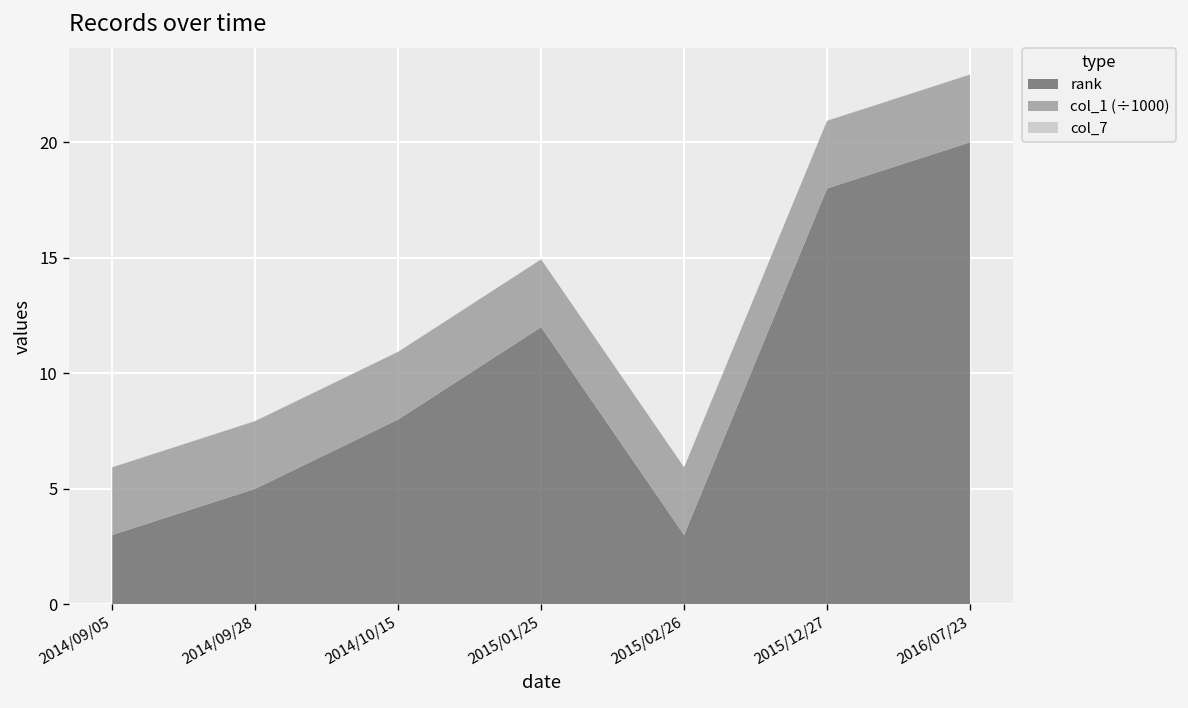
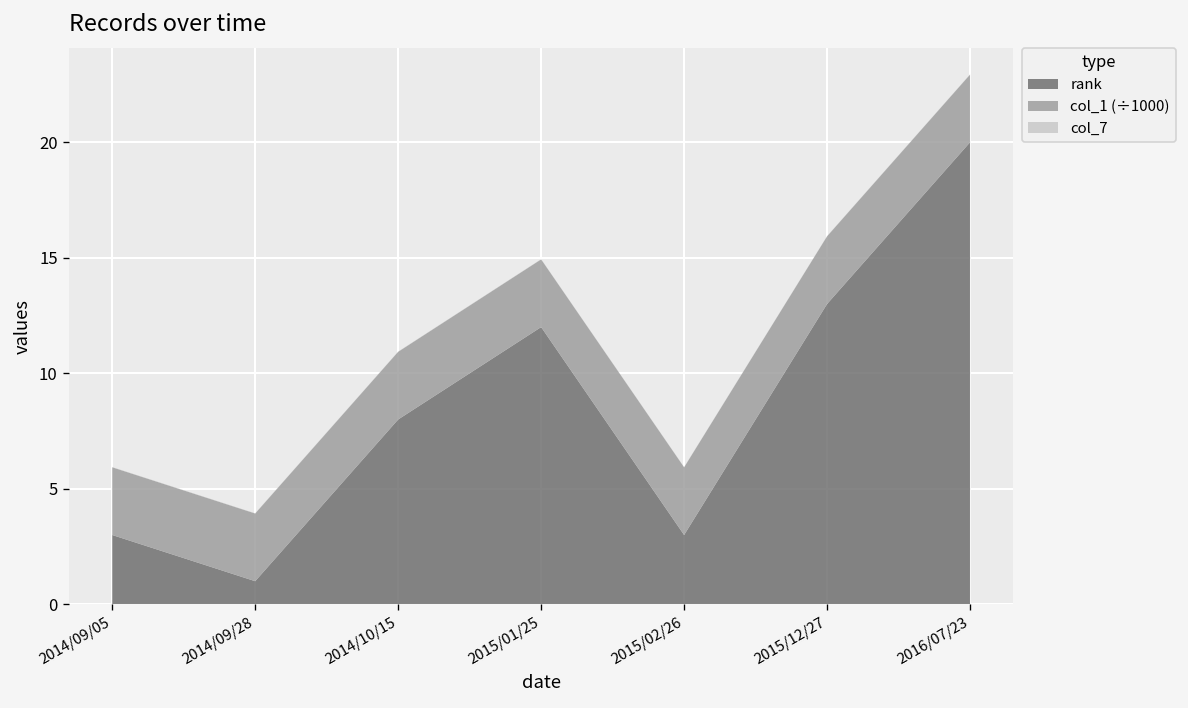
rank, 2014/09/28: 5 -> 1
rank, 2015/12/27: 18 -> 13
